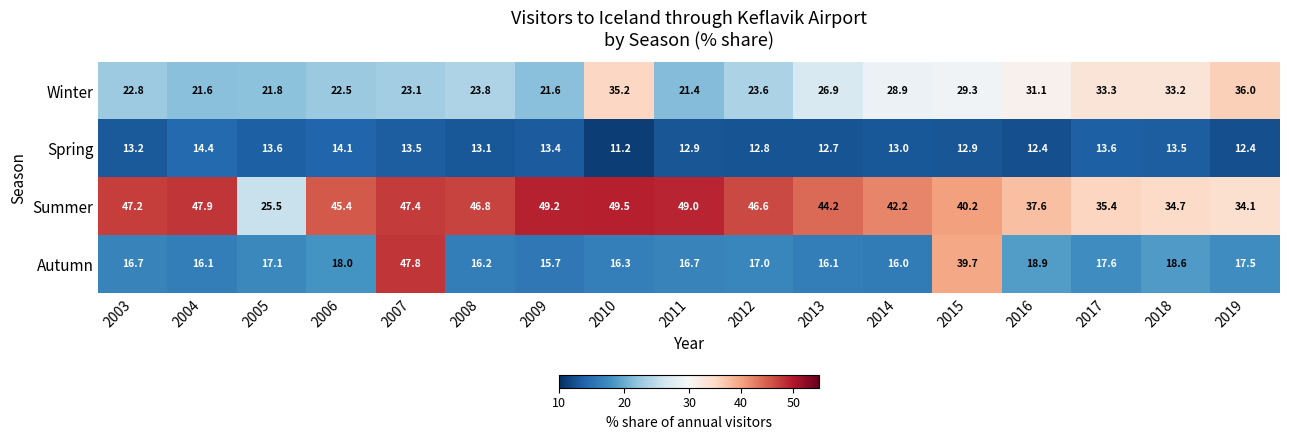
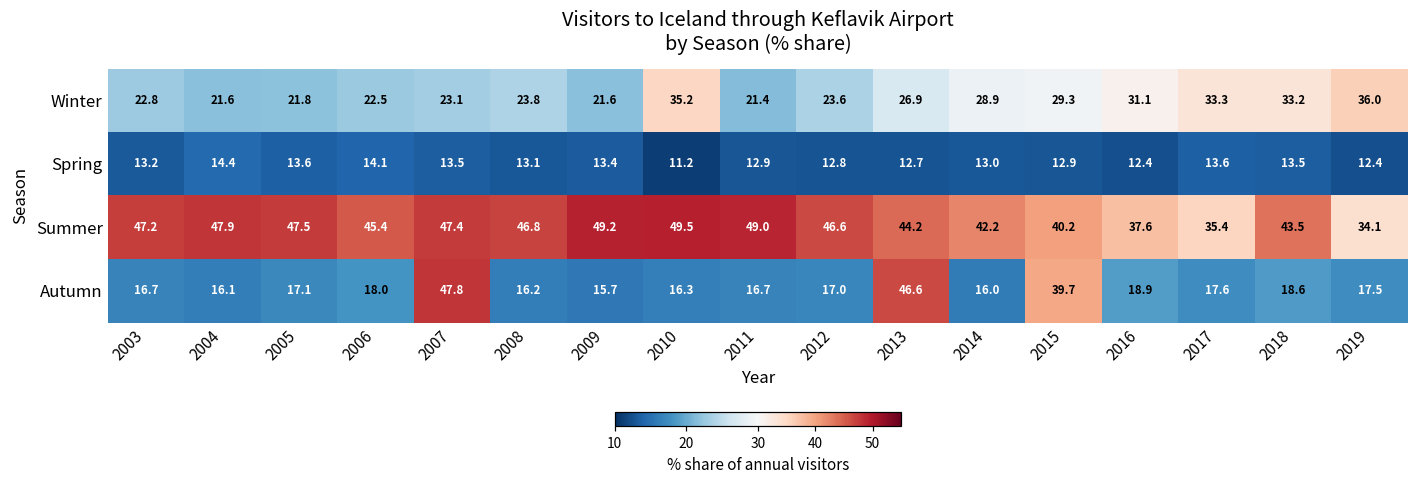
Summer, 2005: 25.5 -> 47.5
Summer, 2018: 34.7 -> 43.5
Autumn, 2013: 16.1 -> 46.6
